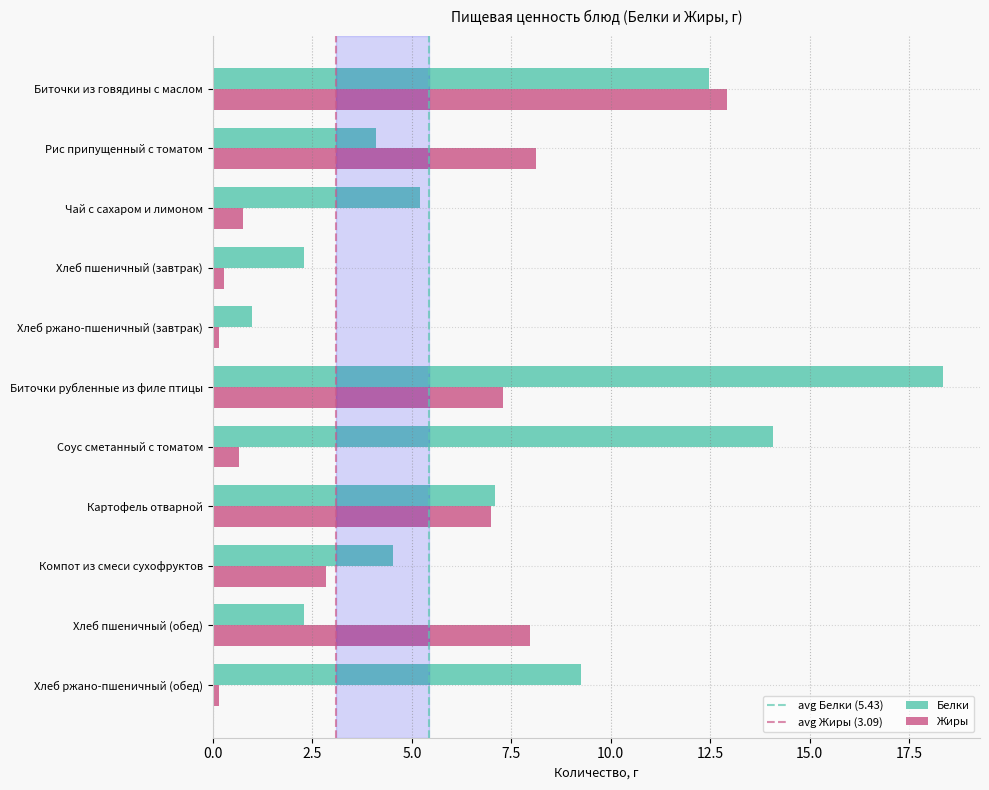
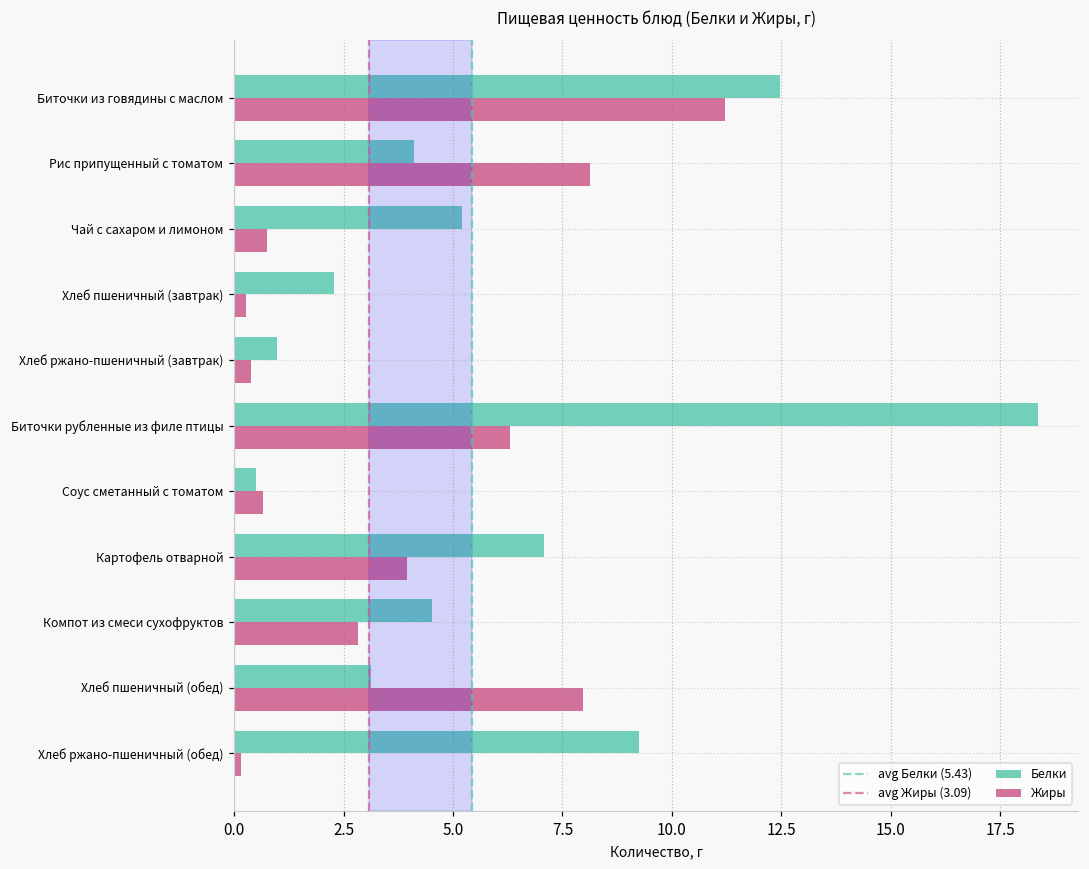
Жиры, Биточки из говядины с маслом: 12.9 -> 11.2
Жиры, Хлеб ржано-пшеничный (завтрак): 0.2 -> 0.4
Жиры, Биточки рубленные из филе птицы: 7.3 -> 6.3
Белки, Соус сметанный с томатом: 14.1 -> 0.5
Жиры, Картофель отварной: 7.0 -> 4.0
Белки, Хлеб пшеничный (обед): 2.3 -> 3.1
